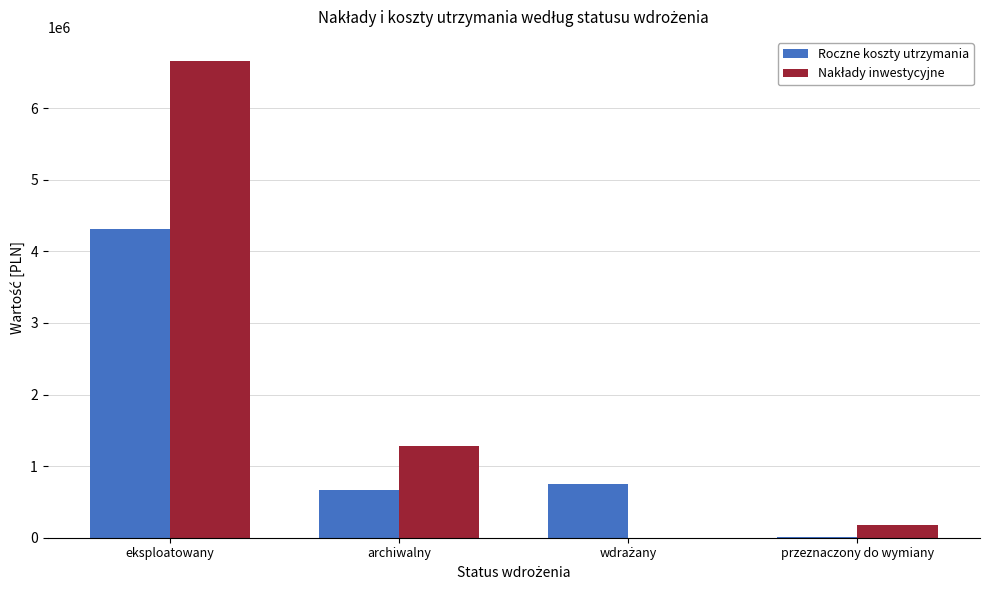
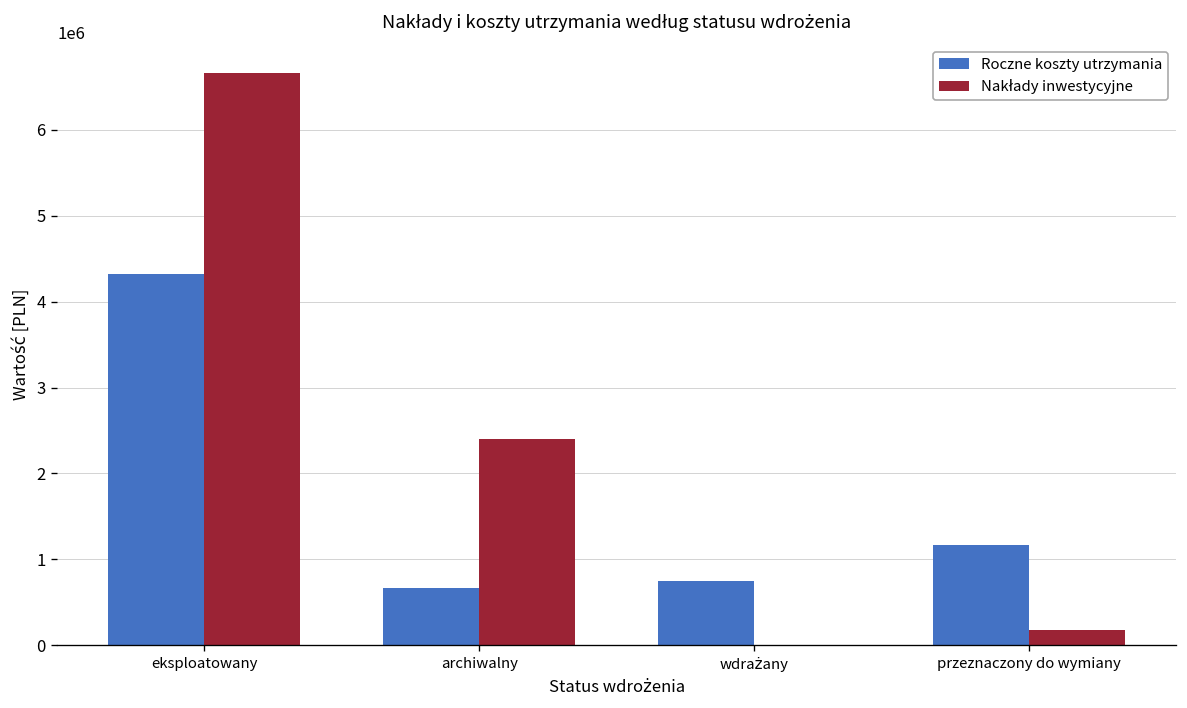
Nakłady inwestycyjne, archiwalny: 1300000 -> 2400000
Roczne koszty utrzymania, przeznaczony do wymiany: 0 -> 1200000
